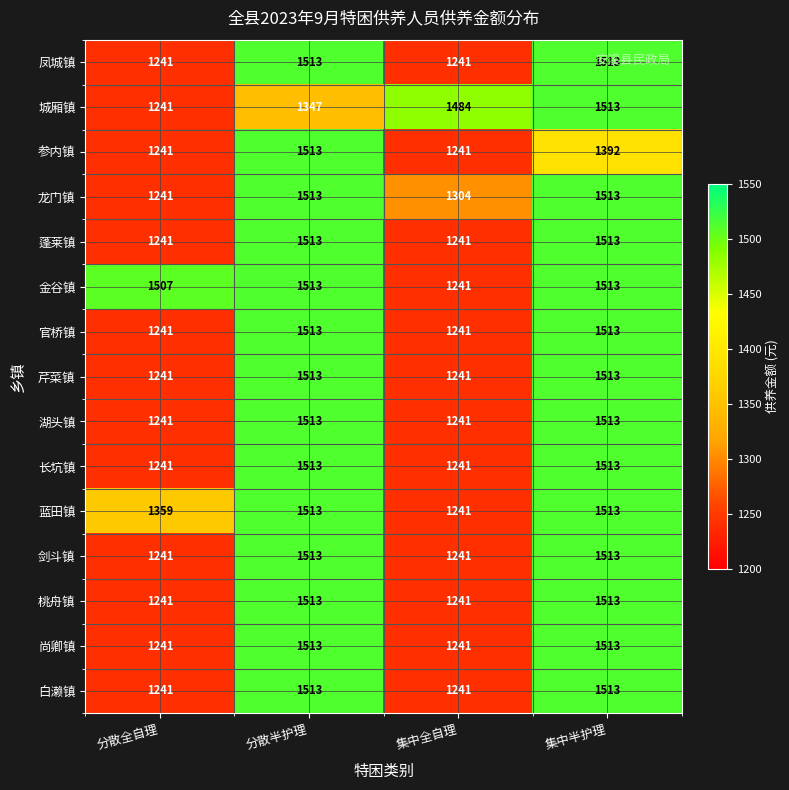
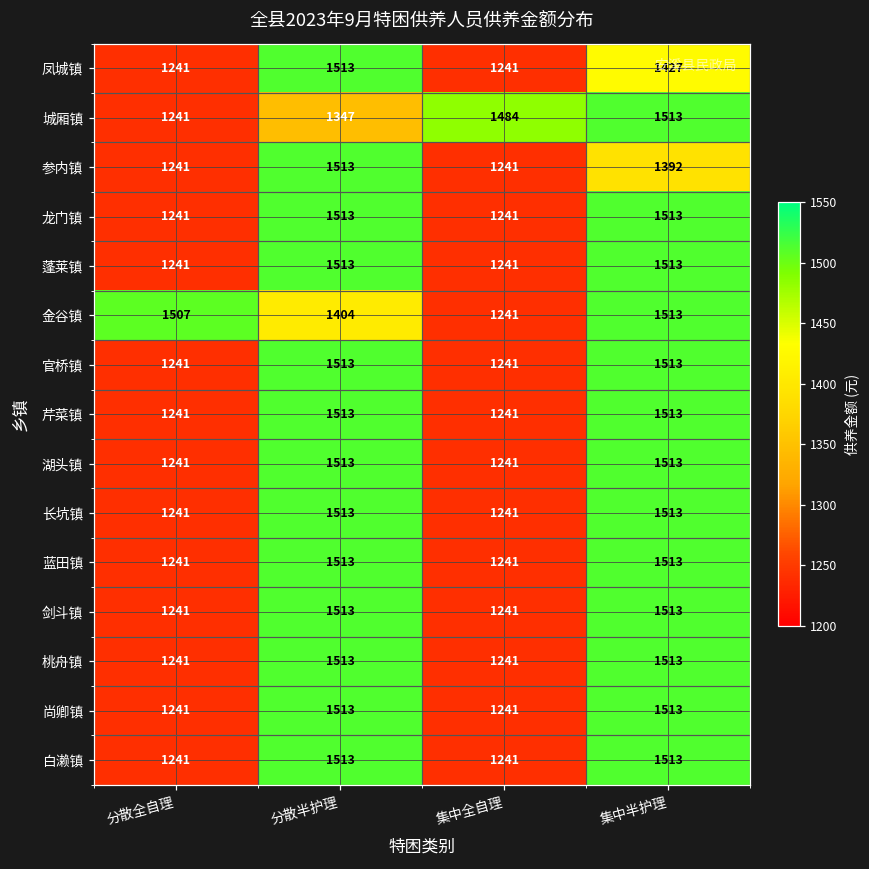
凤城镇, 集中半护理: 1513 -> 1427
龙门镇, 集中全自理: 1304 -> 1241
金谷镇, 分散半护理: 1513 -> 1404
蓝田镇, 分散全自理: 1359 -> 1241
